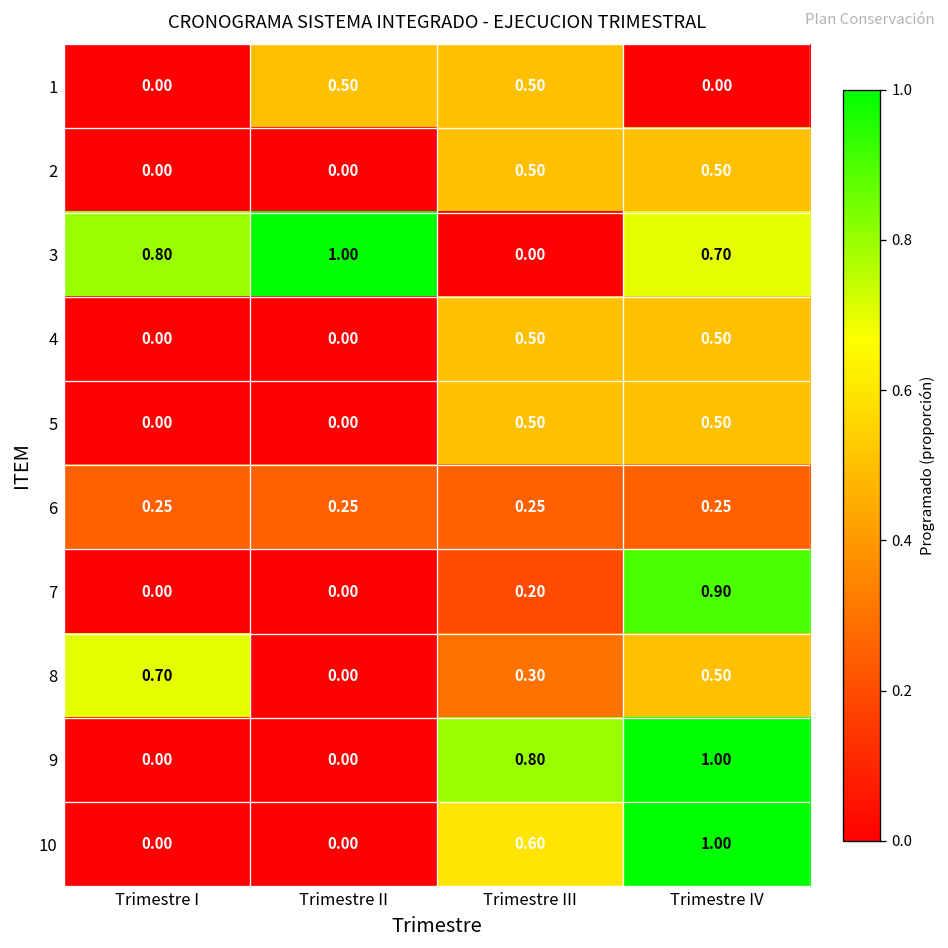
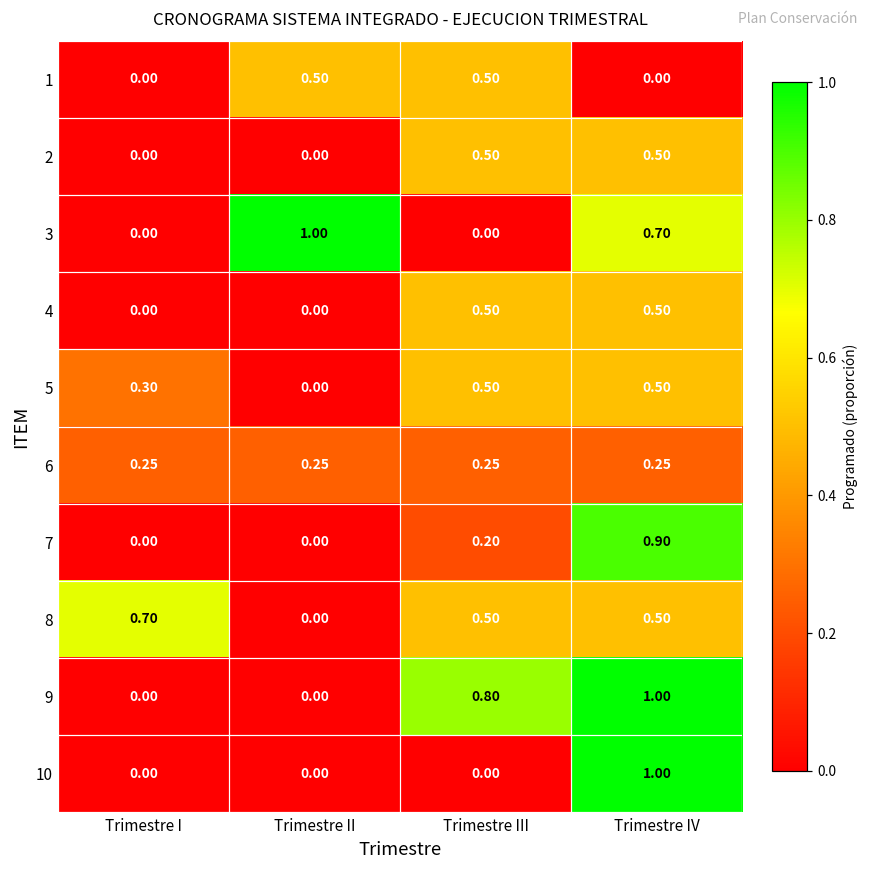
3, Trimestre I: 0.80 -> 0.00
5, Trimestre I: 0.00 -> 0.30
8, Trimestre III: 0.30 -> 0.50
10, Trimestre III: 0.60 -> 0.00
